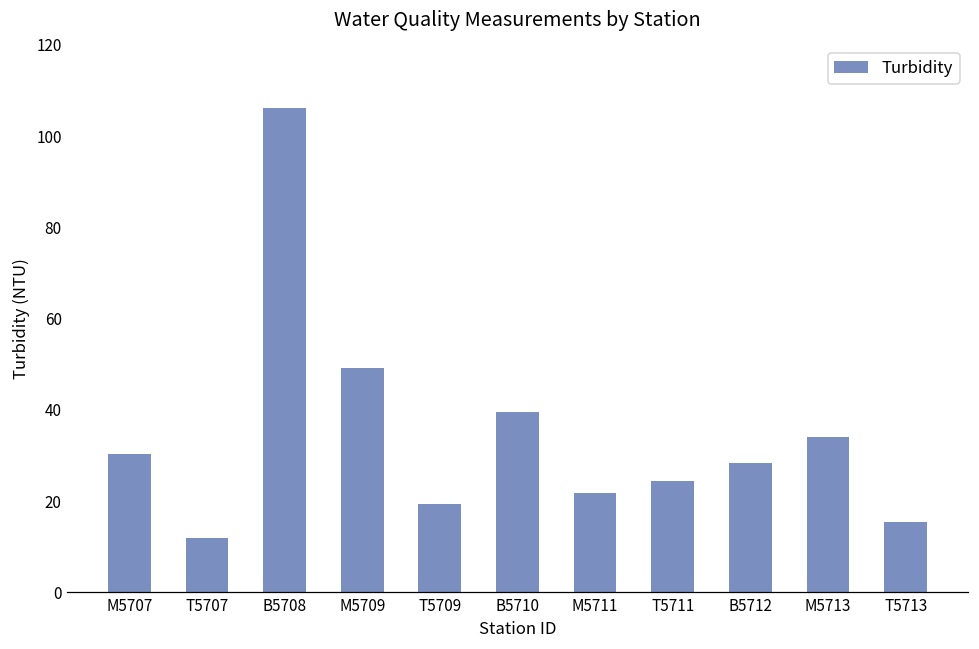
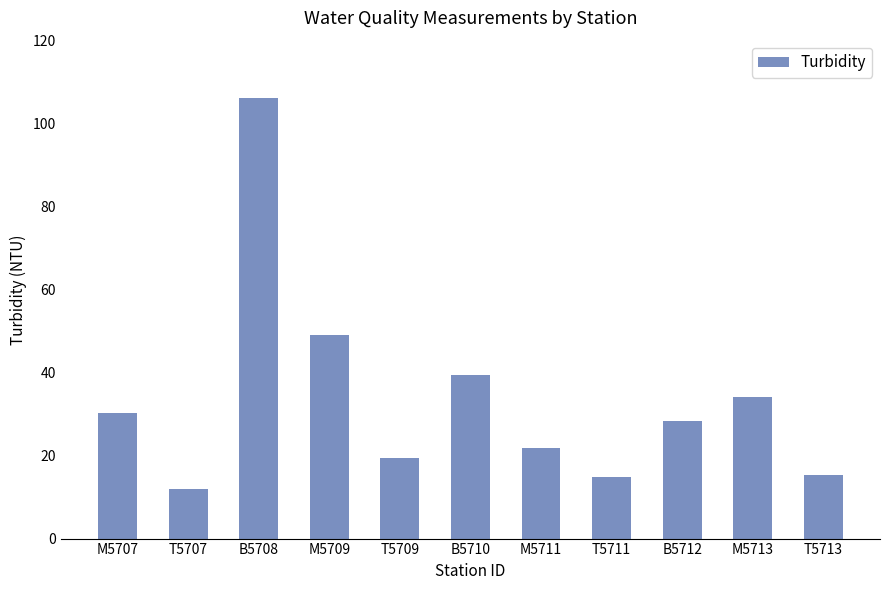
T5711: 24 -> 15
